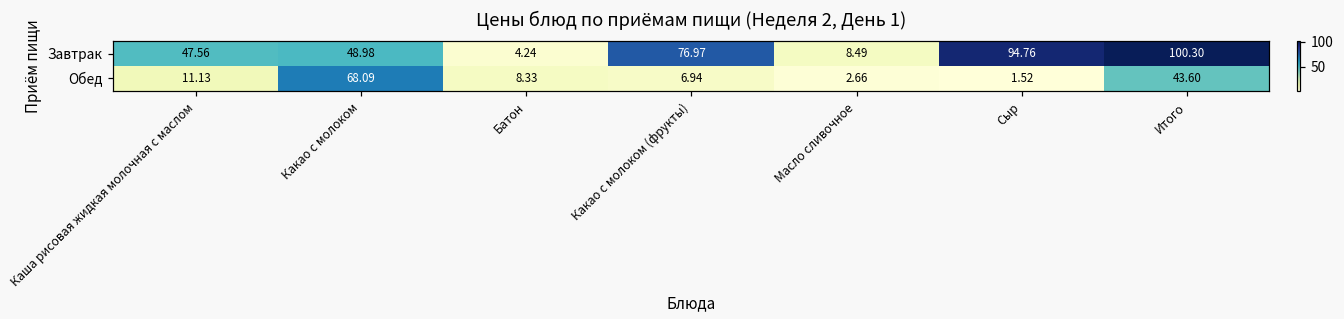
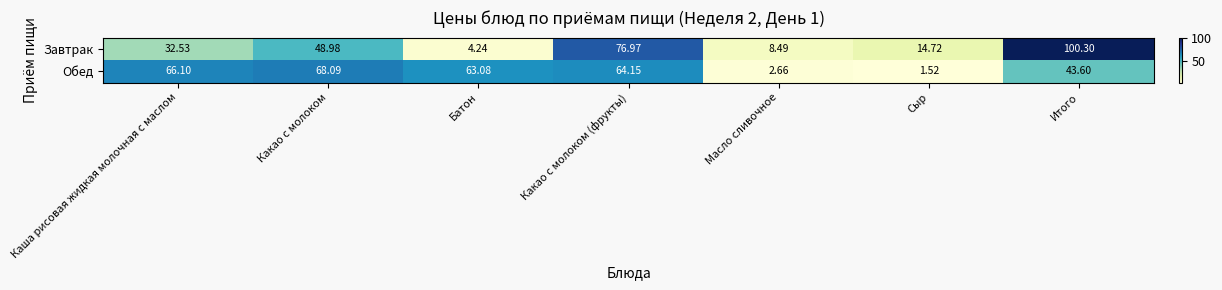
Завтрак, Каша рисовая жидкая молочная с маслом: 47.56 -> 32.53
Завтрак, Сыр: 94.76 -> 14.72
Обед, Каша рисовая жидкая молочная с маслом: 11.13 -> 66.10
Обед, Батон: 8.33 -> 63.08
Обед, Какао с молоком (фрукты): 6.94 -> 64.15
